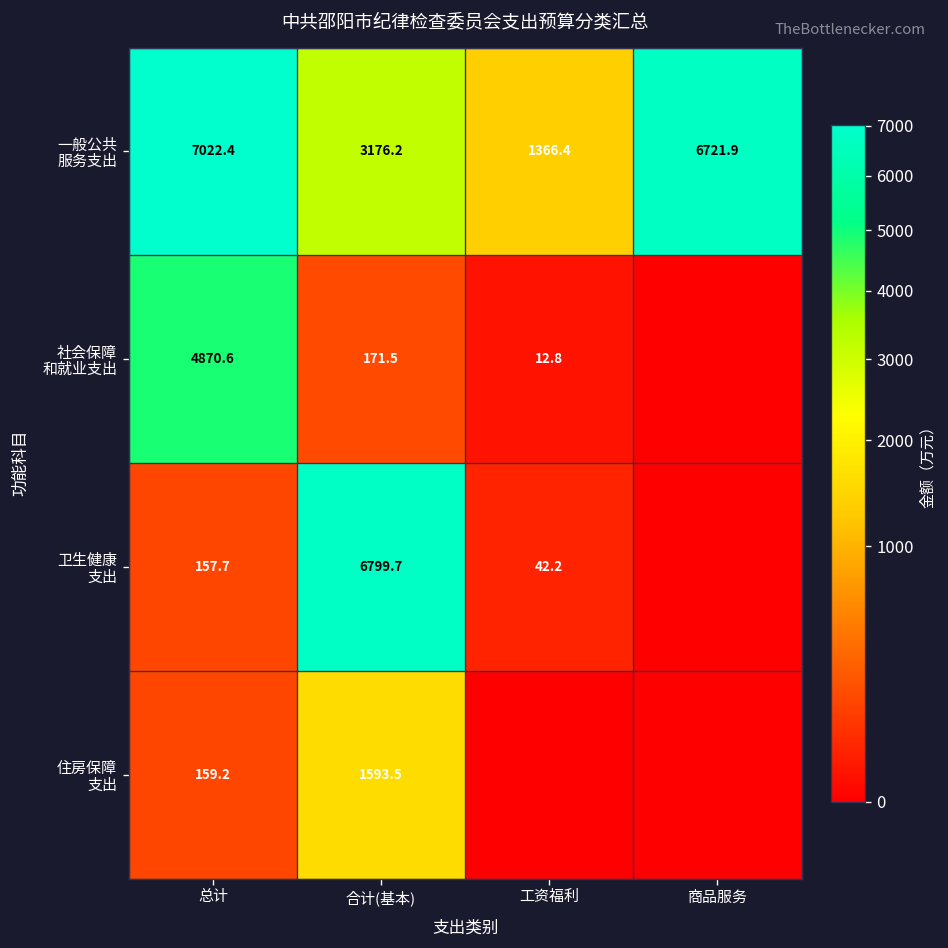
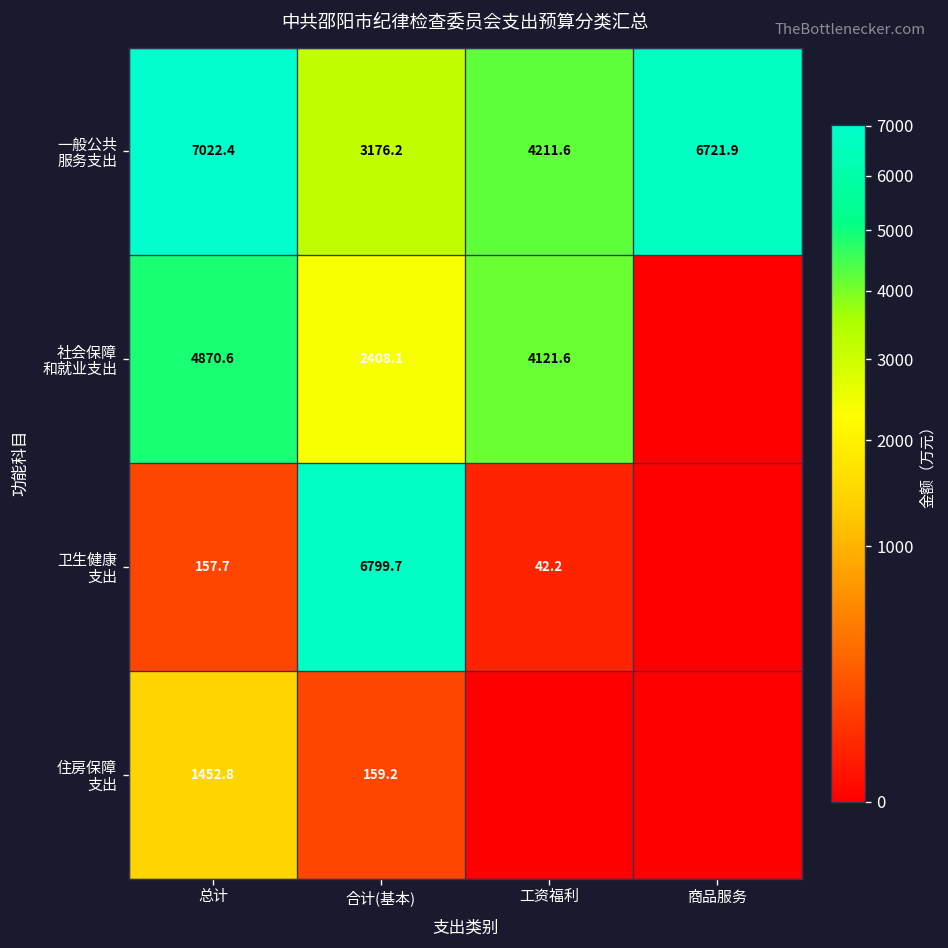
一般公共 服务支出, 工资福利: 1366.4 -> 4211.6
社会保障 和就业支出, 合计(基本): 171.5 -> 2408.1
社会保障 和就业支出, 工资福利: 12.8 -> 4121.6
住房保障 支出, 总计: 159.2 -> 1452.8
住房保障 支出, 合计(基本): 1593.5 -> 159.2
